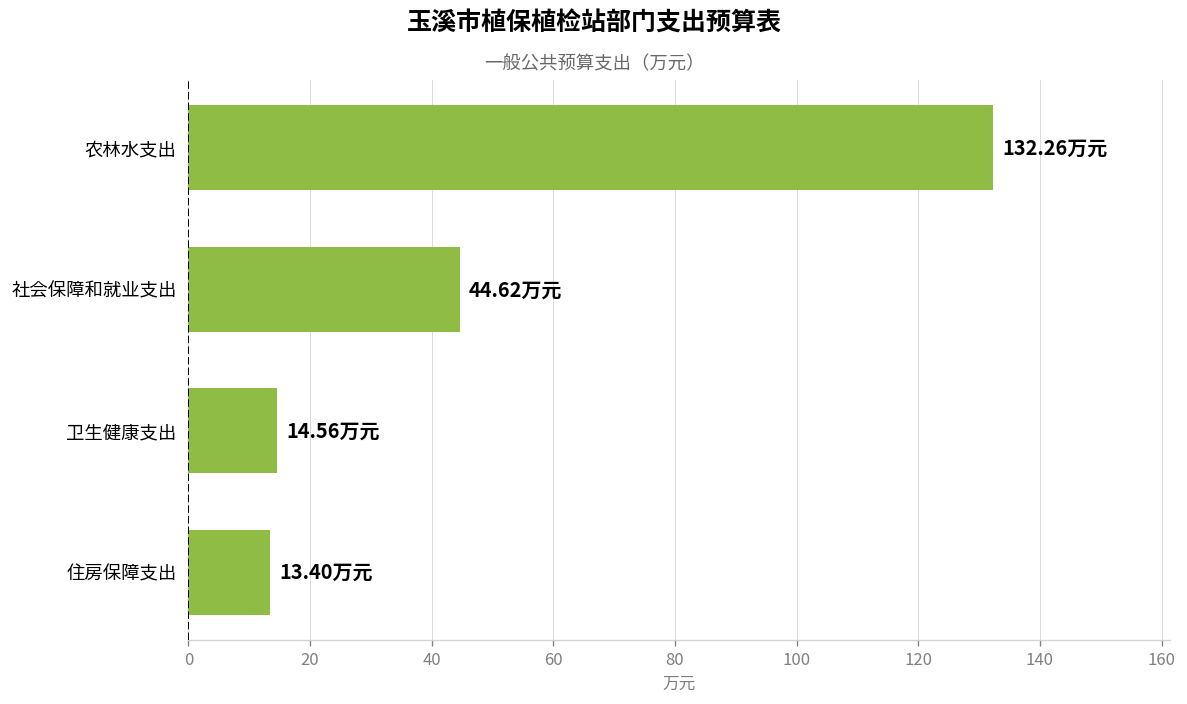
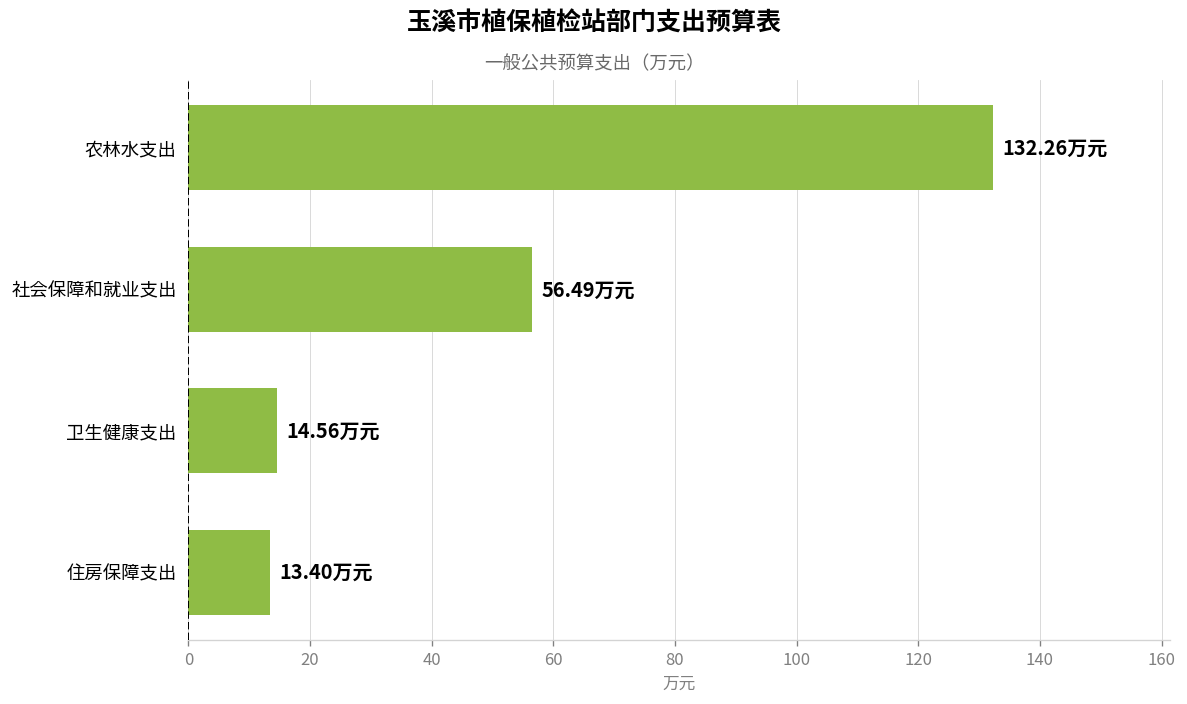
社会保障和就业支出: 44.62 -> 56.49
